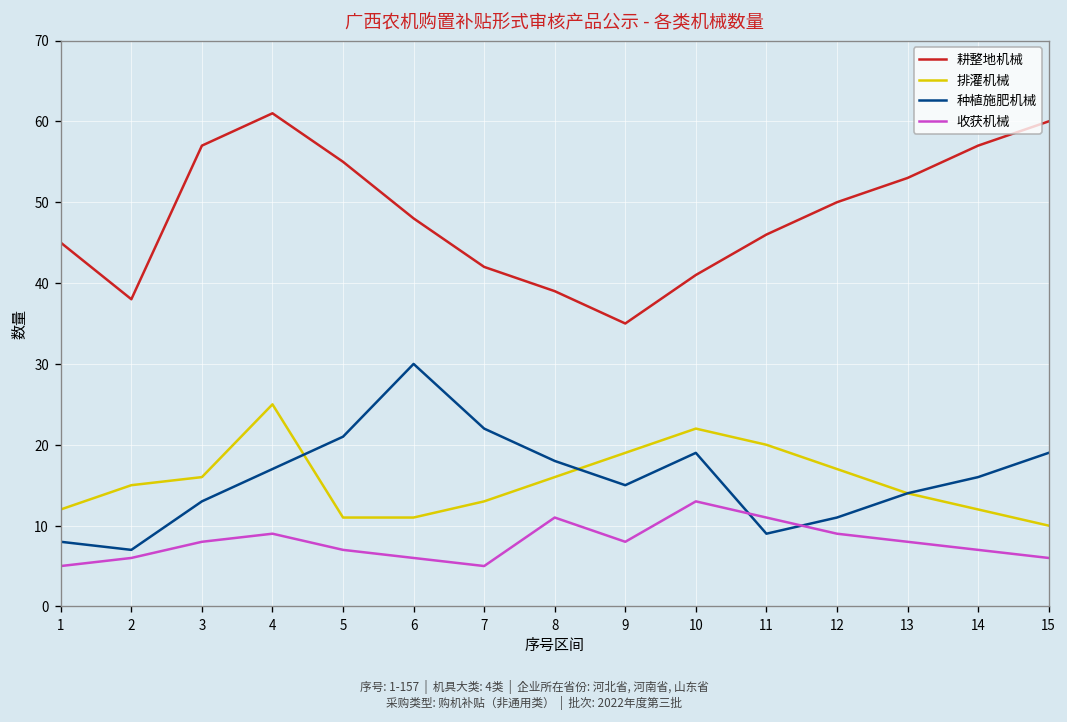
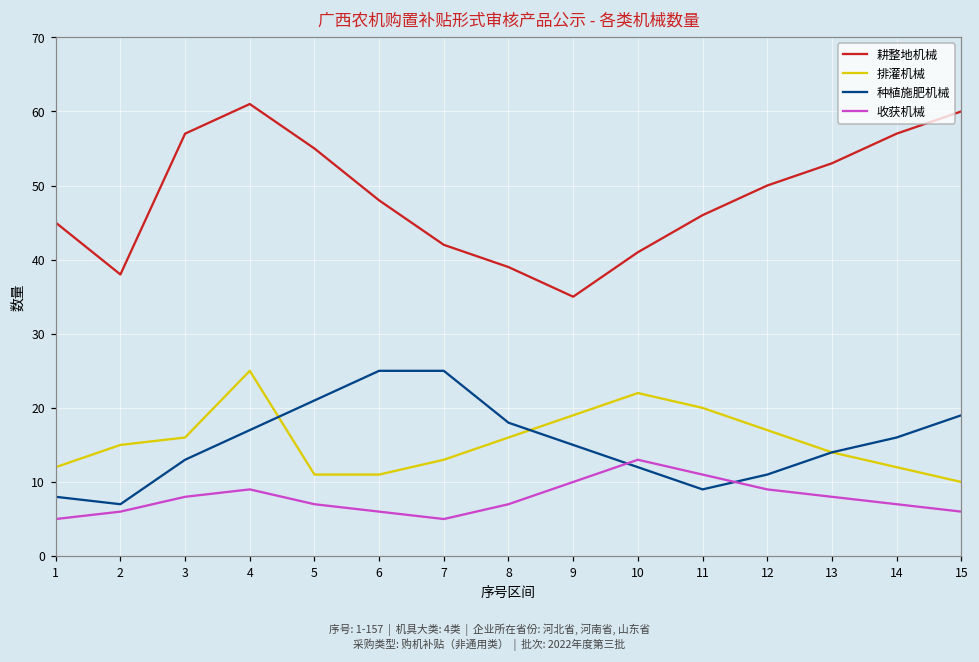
种植施肥机械, 6: 30 -> 25
种植施肥机械, 7: 22 -> 25
收获机械, 8: 11 -> 7
收获机械, 9: 8 -> 10
种植施肥机械, 10: 19 -> 12
